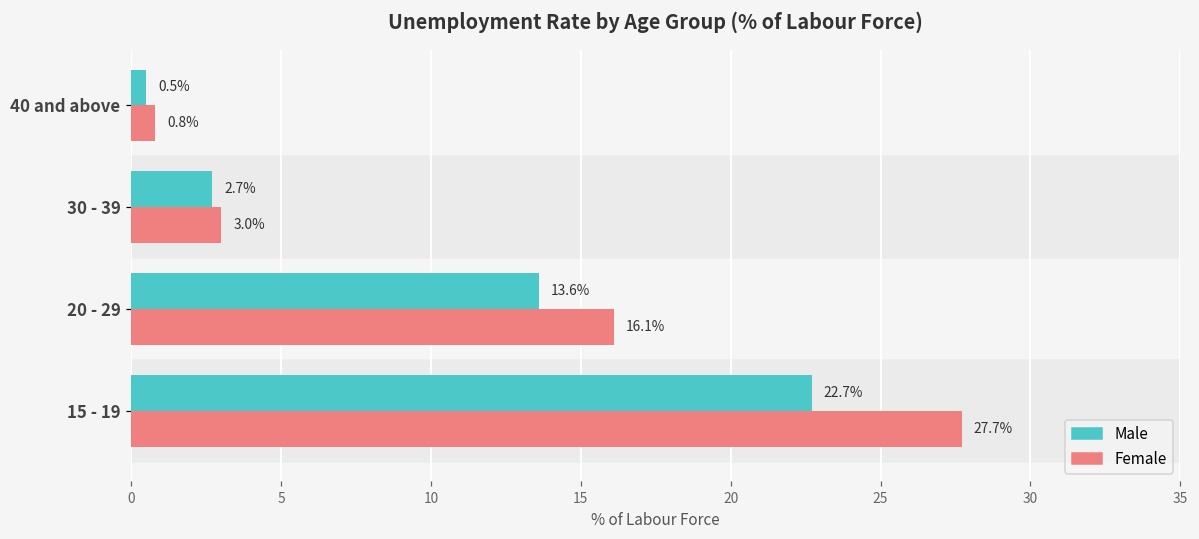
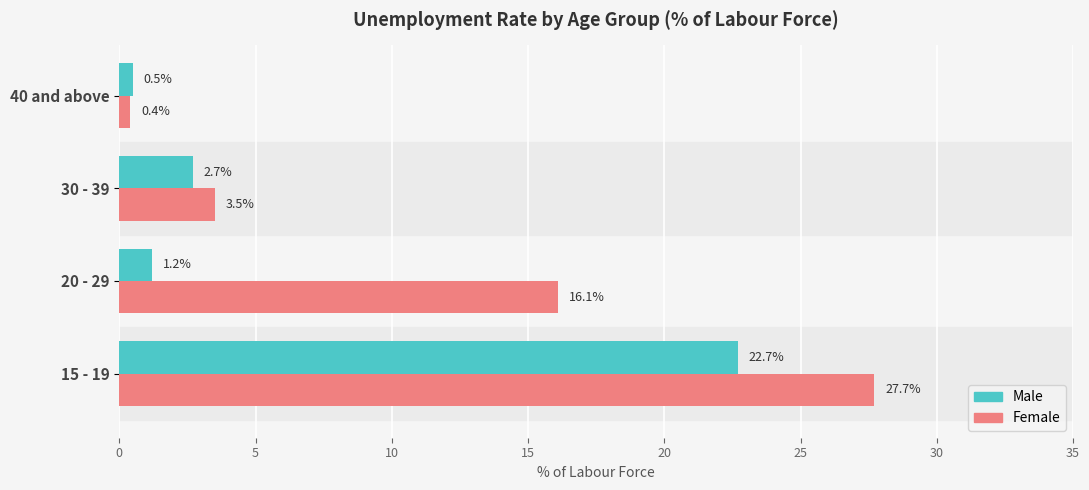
Female, 40 and above: 0.8% -> 0.4%
Female, 30 - 39: 3.0% -> 3.5%
Male, 20 - 29: 13.6% -> 1.2%
